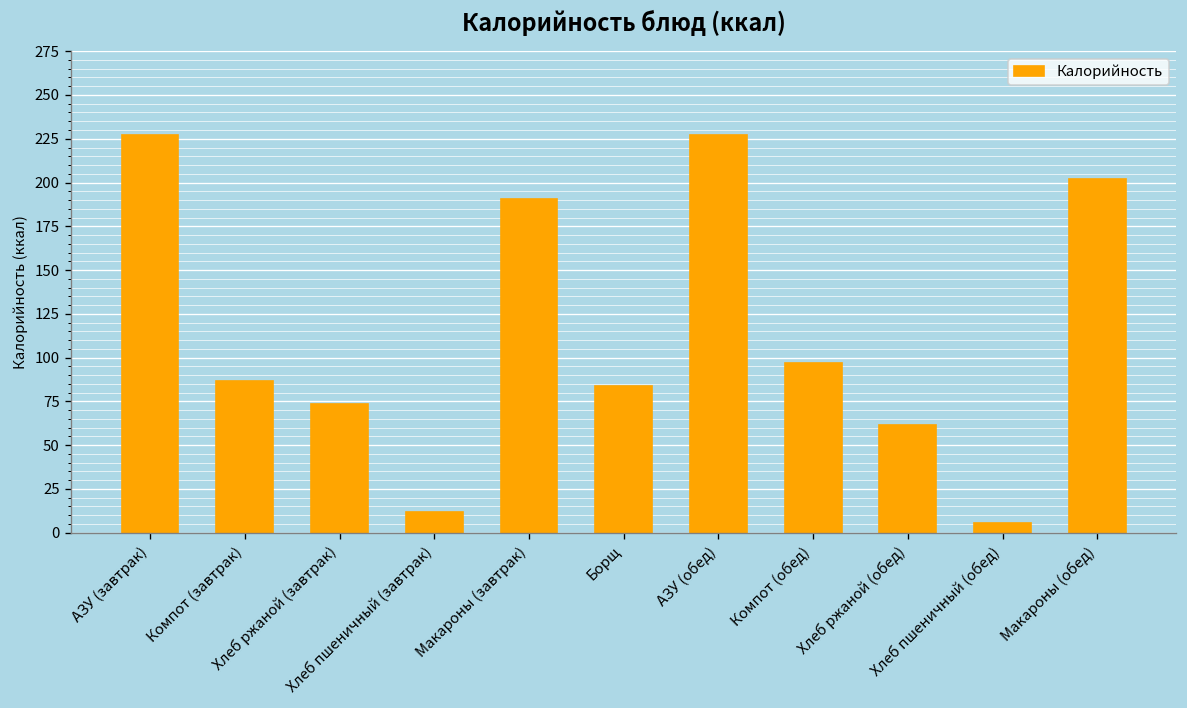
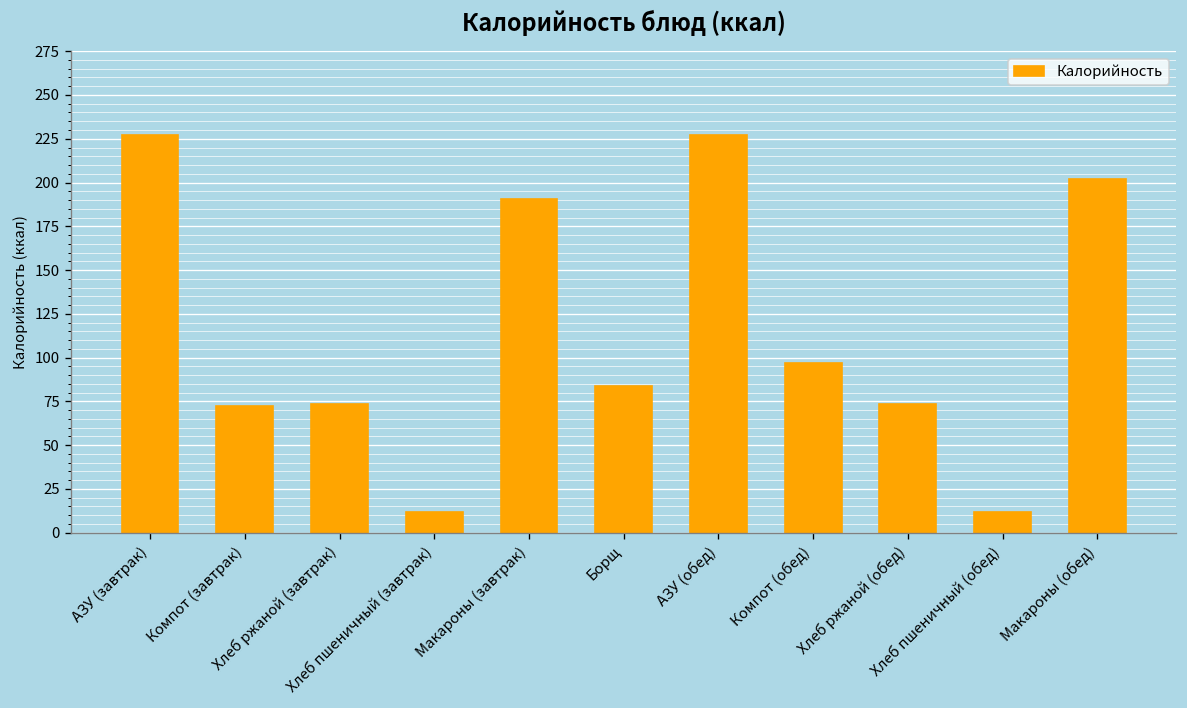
Компот (завтрак): 87 -> 73
Хлеб ржаной (обед): 62 -> 74
Хлеб пшеничный (обед): 6 -> 12
